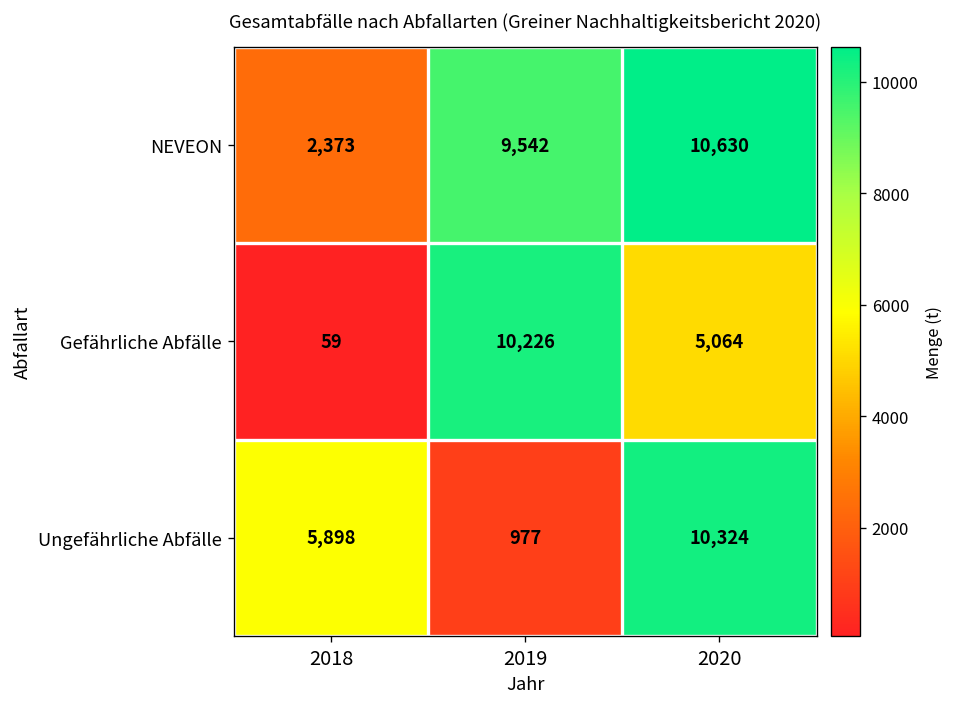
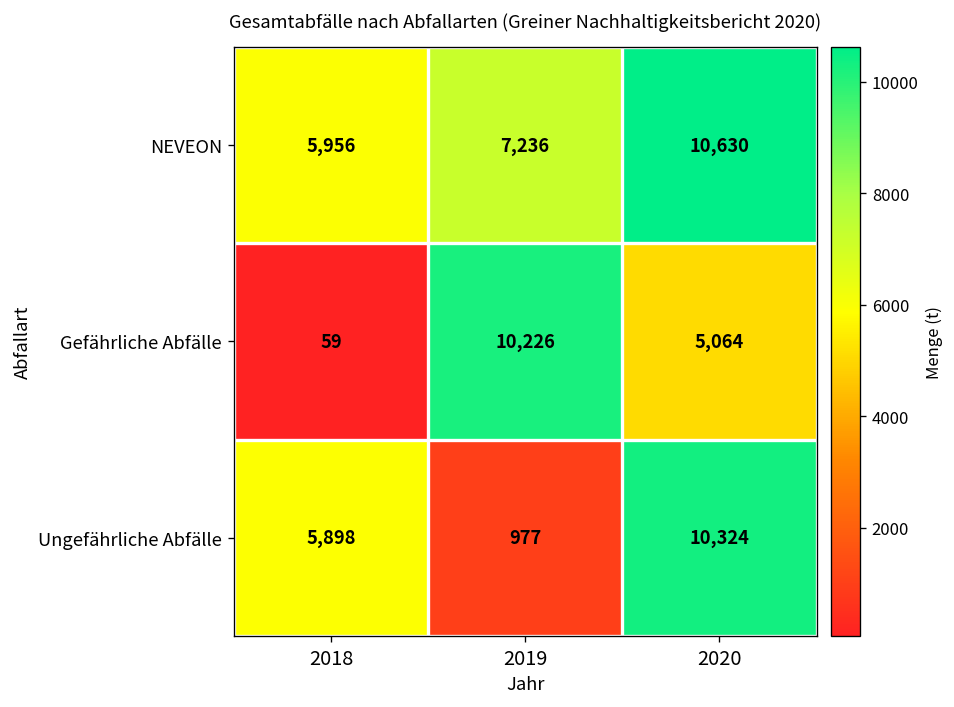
NEVEON, 2018: 2,373 -> 5,956
NEVEON, 2019: 9,542 -> 7,236
